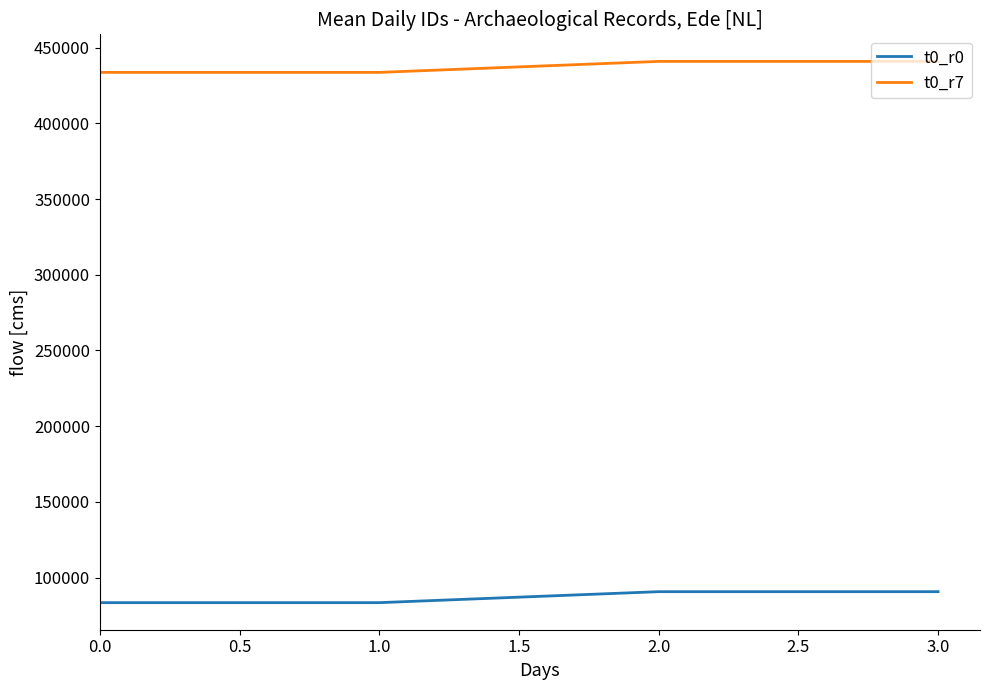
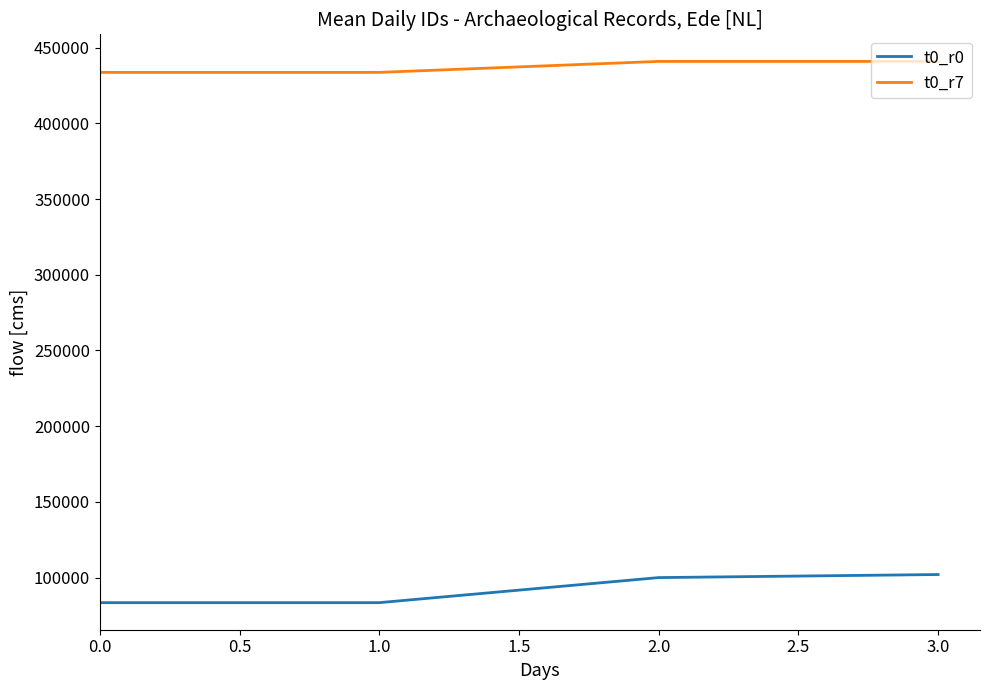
t0_r0, 2.0: 91000 -> 100000
t0_r0, 3.0: 91000 -> 102000
